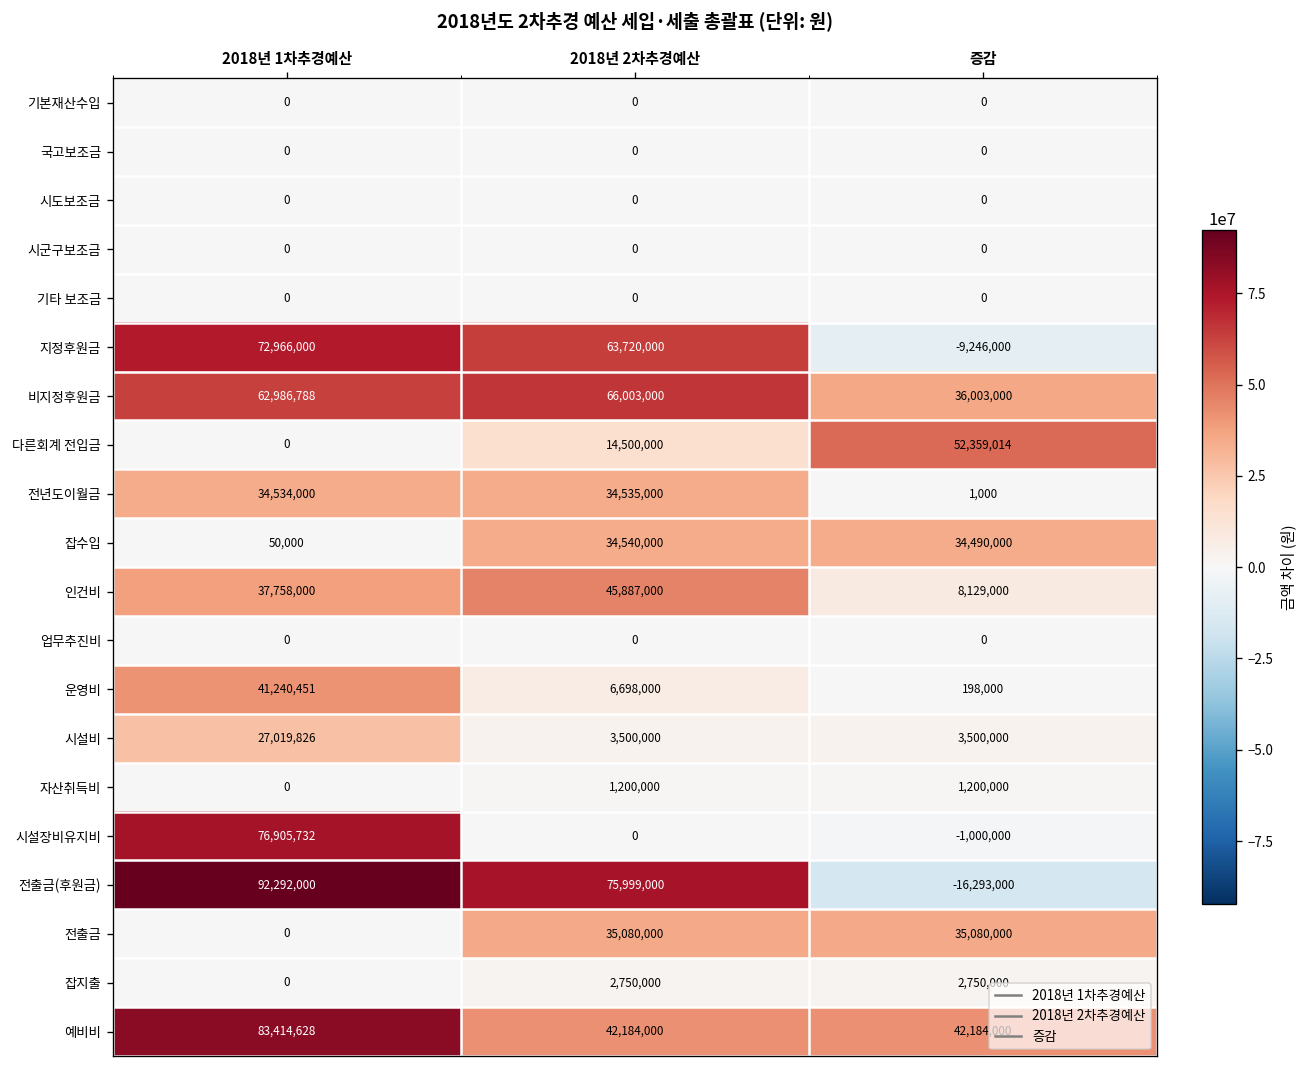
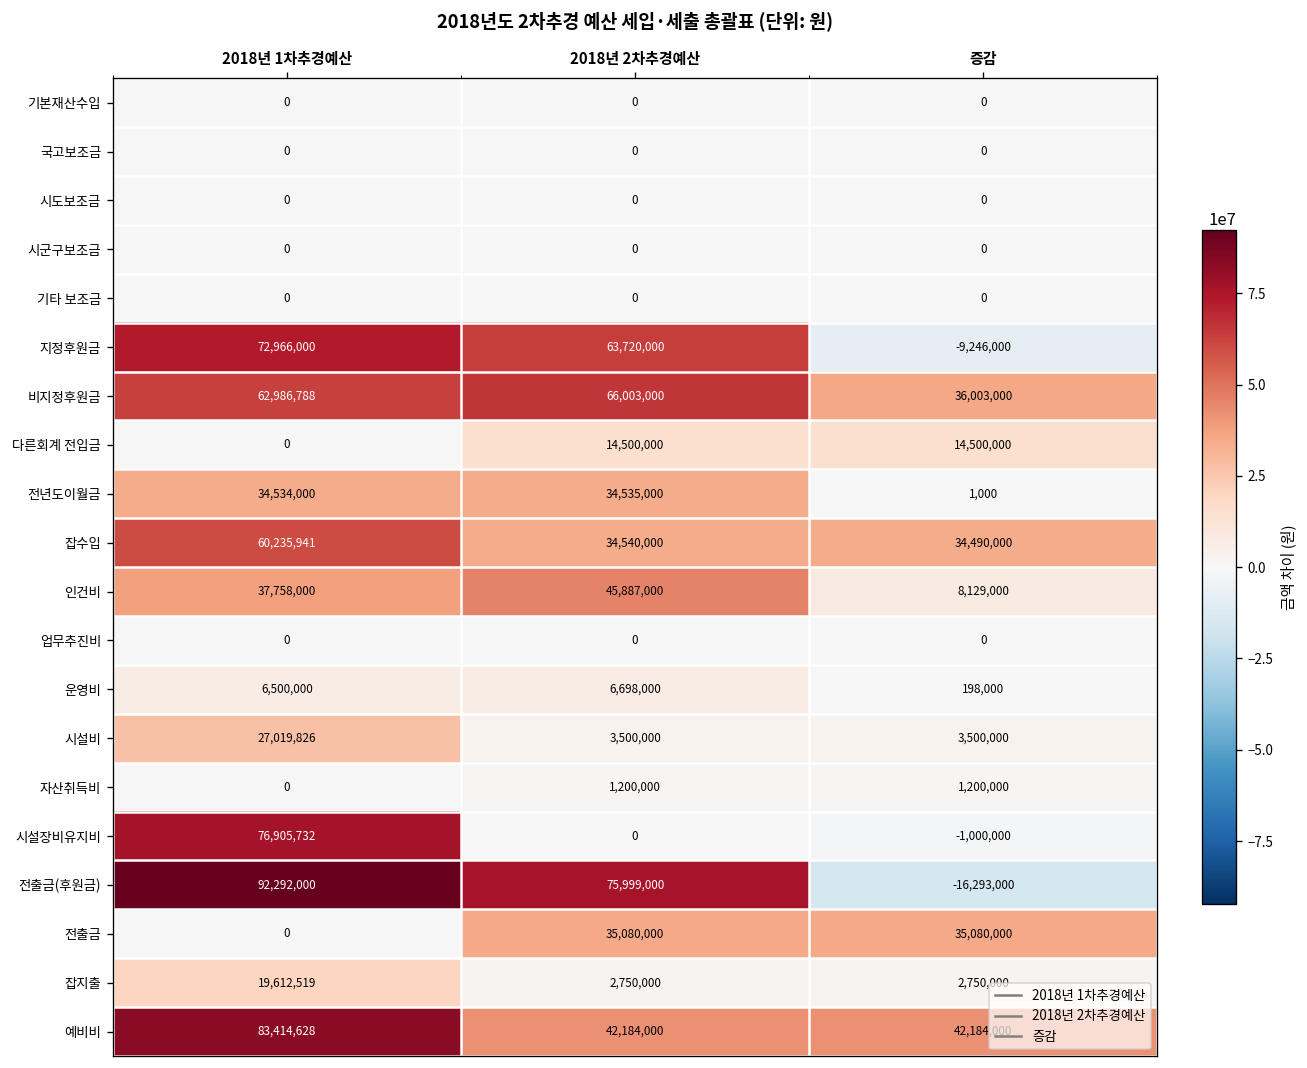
다른회계 전입금, 증감: 52,359,014 -> 14,500,000
잡수입, 2018년 1차추경예산: 50,000 -> 60,235,941
운영비, 2018년 1차추경예산: 41,240,451 -> 6,500,000
잡지출, 2018년 1차추경예산: 0 -> 19,612,519
